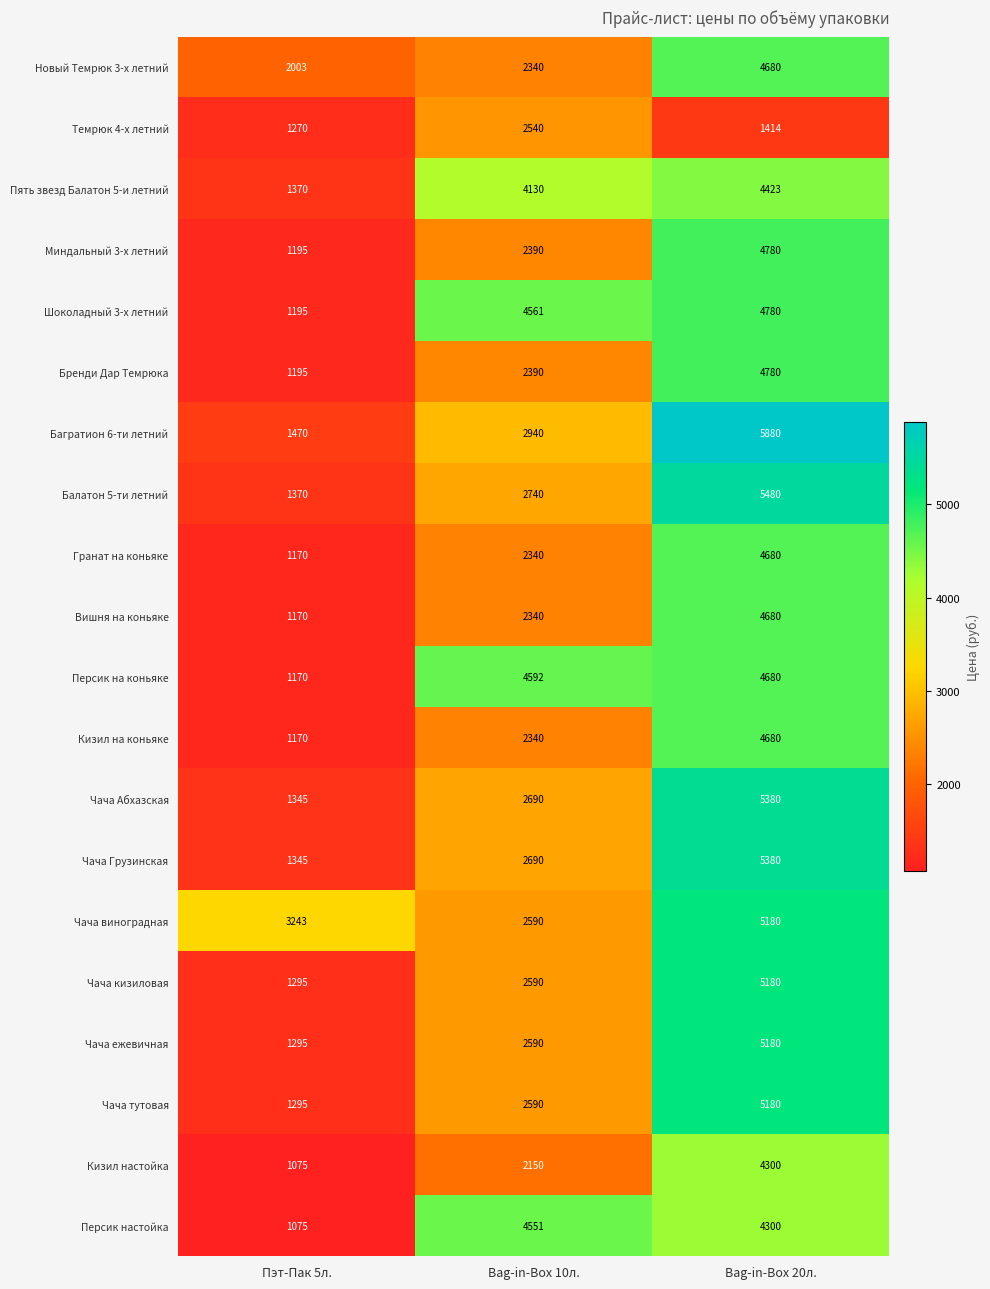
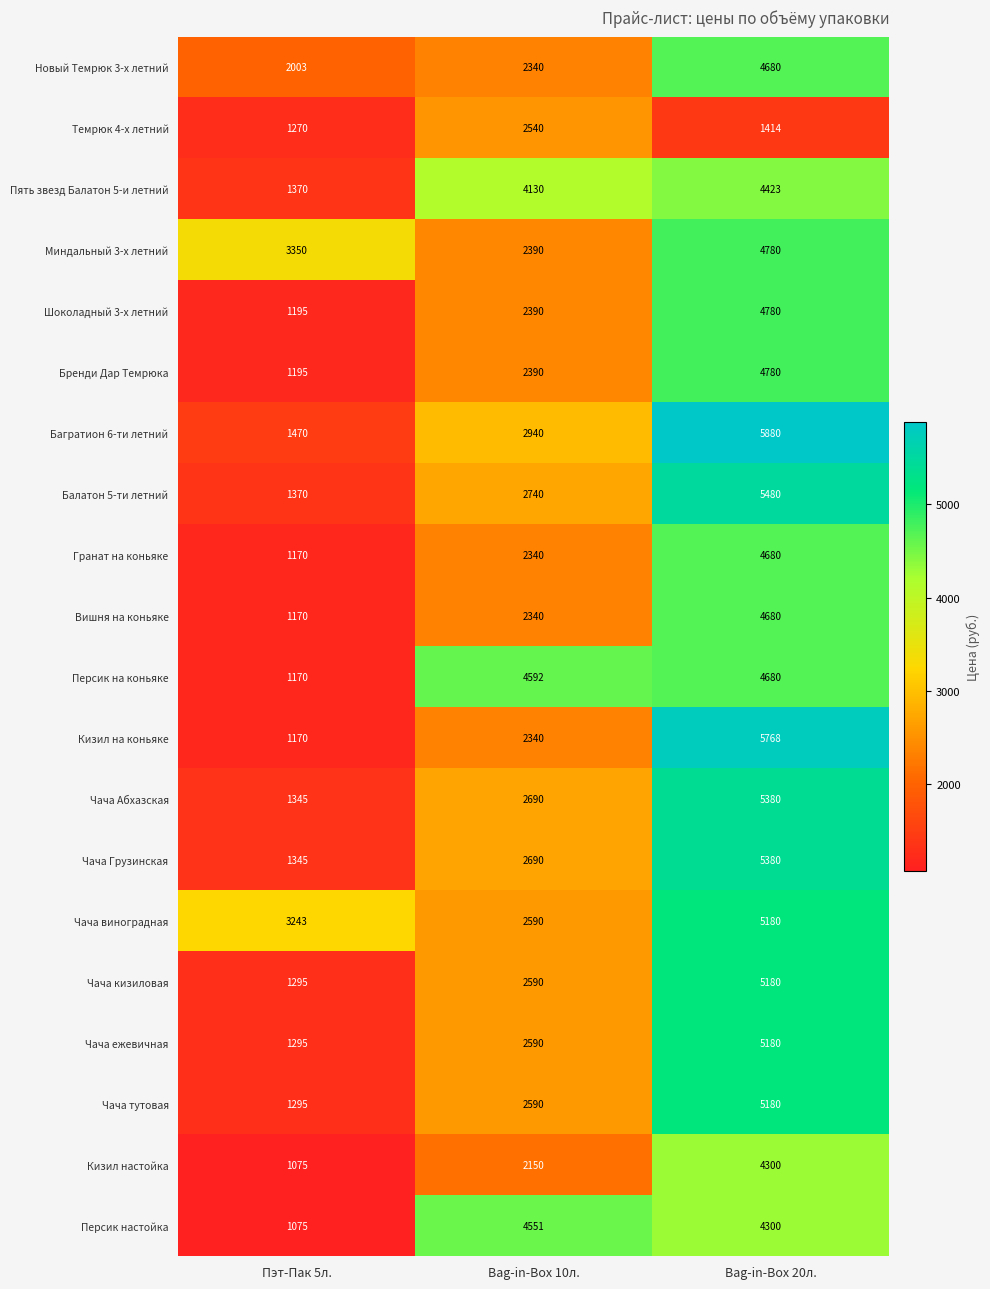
Миндальный 3-х летний, Пэт-Пак 5л.: 1195 -> 3350
Шоколадный 3-х летний, Bag-in-Box 10л.: 4561 -> 2390
Кизил на коньяке, Bag-in-Box 20л.: 4680 -> 5768
